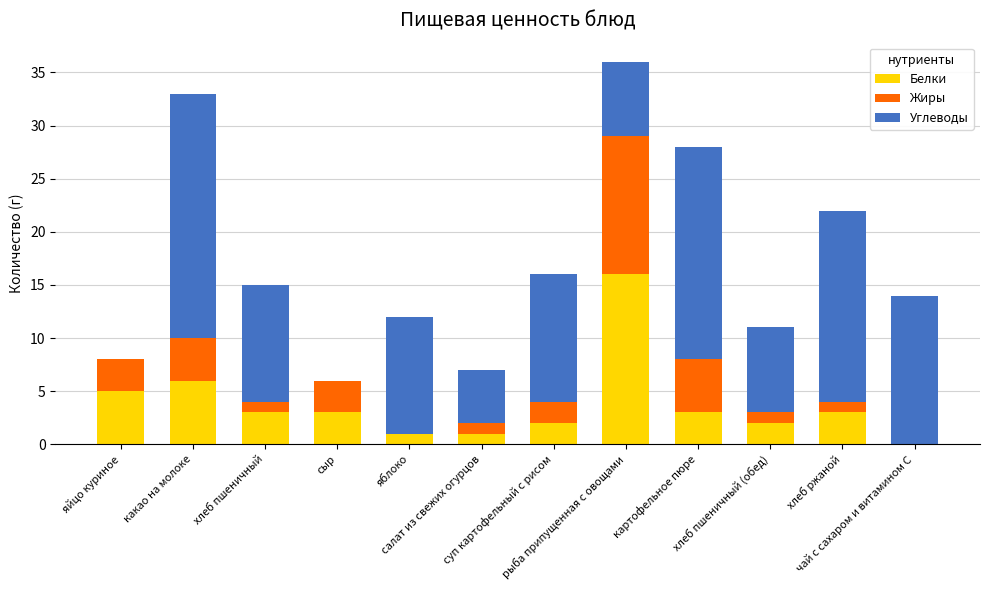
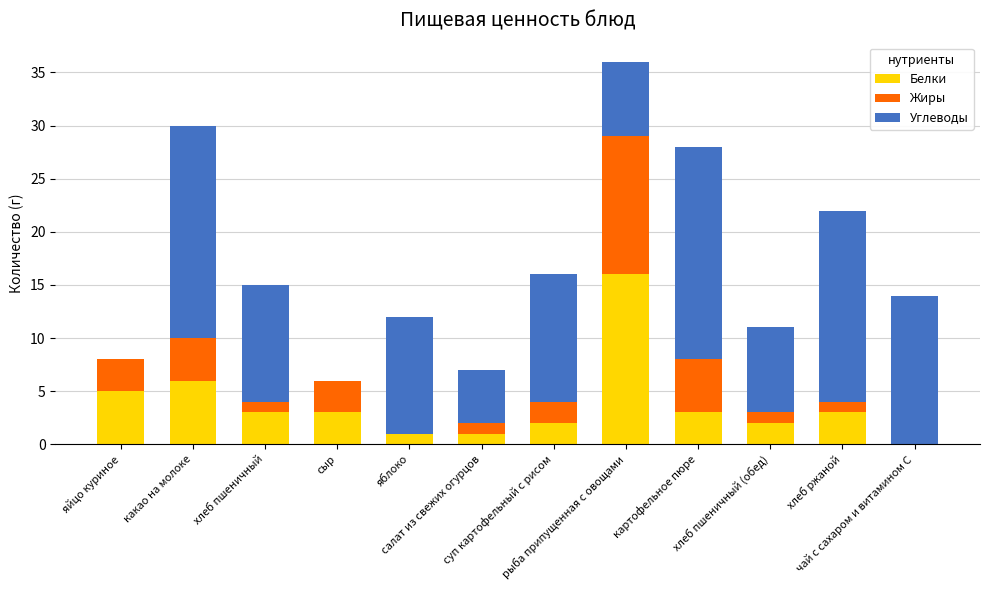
Углеводы, какао на молоке: 23 -> 20
